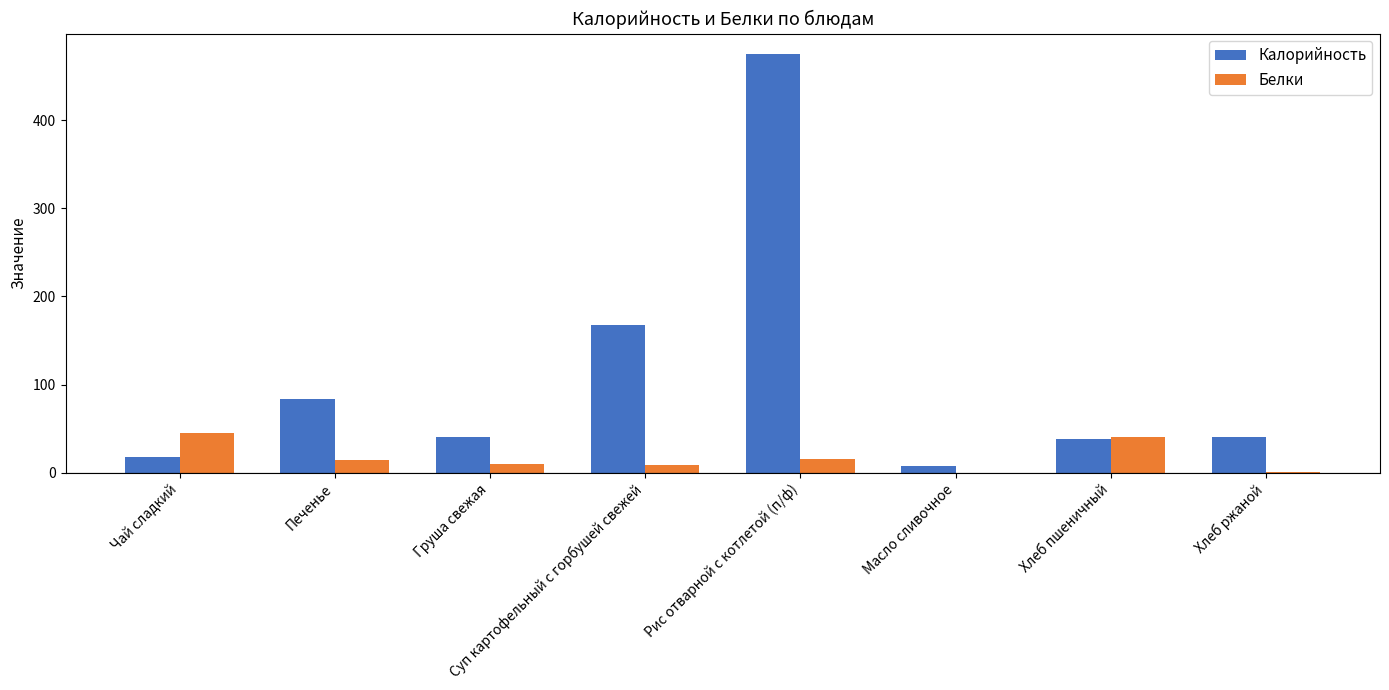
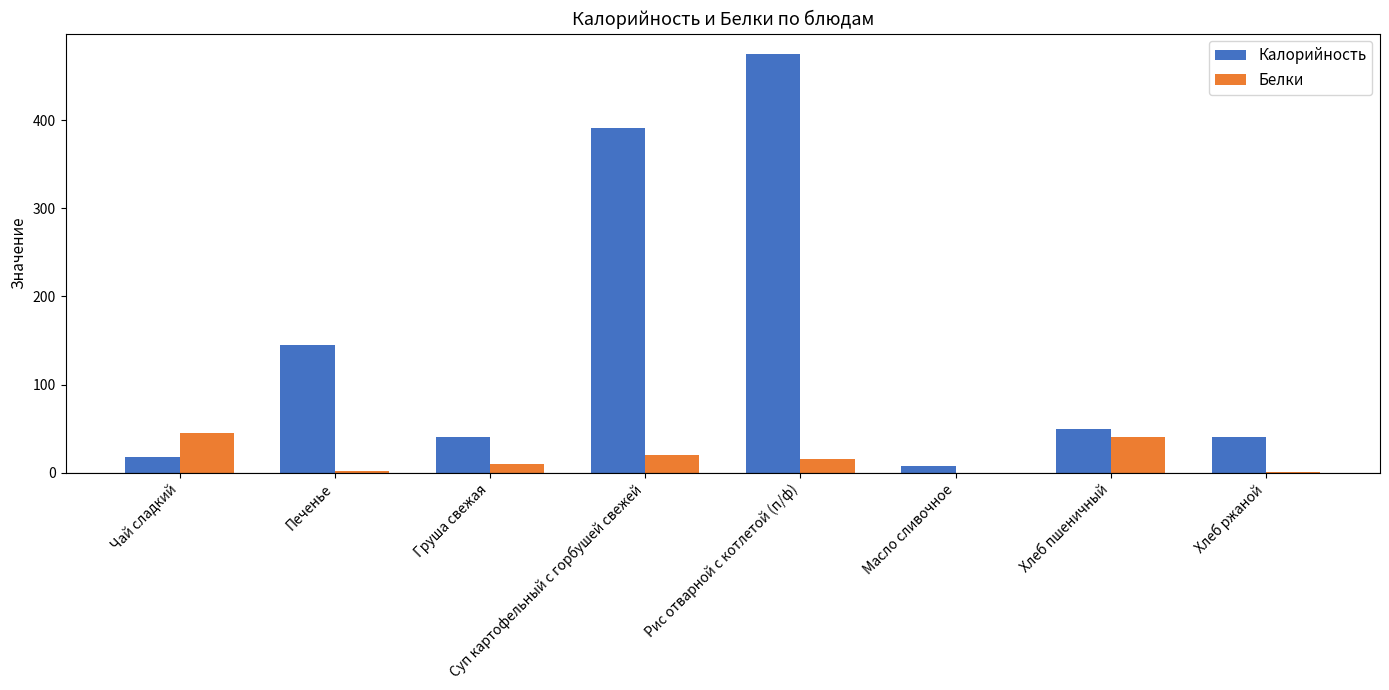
Калорийность, Печенье: 80 -> 140
Белки, Печенье: 10 -> 0
Калорийность, Суп картофельный с горбушей свежей: 170 -> 390
Белки, Суп картофельный с горбушей свежей: 10 -> 20
Калорийность, Хлеб пшеничный: 40 -> 50
